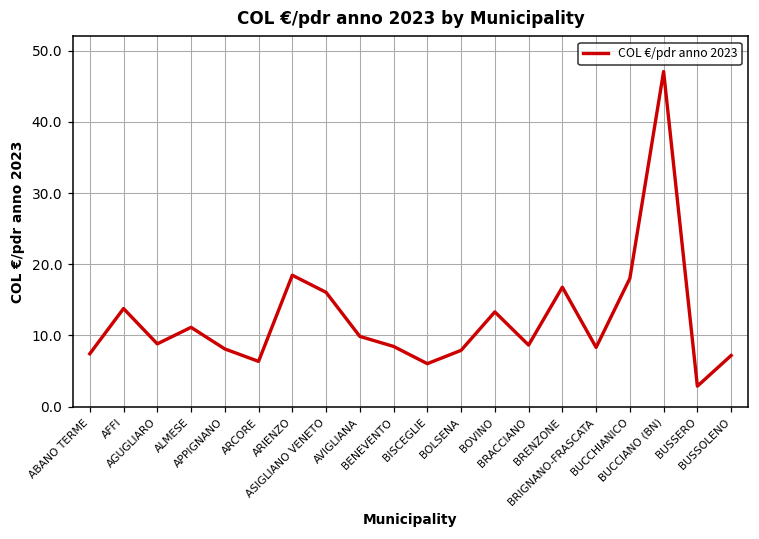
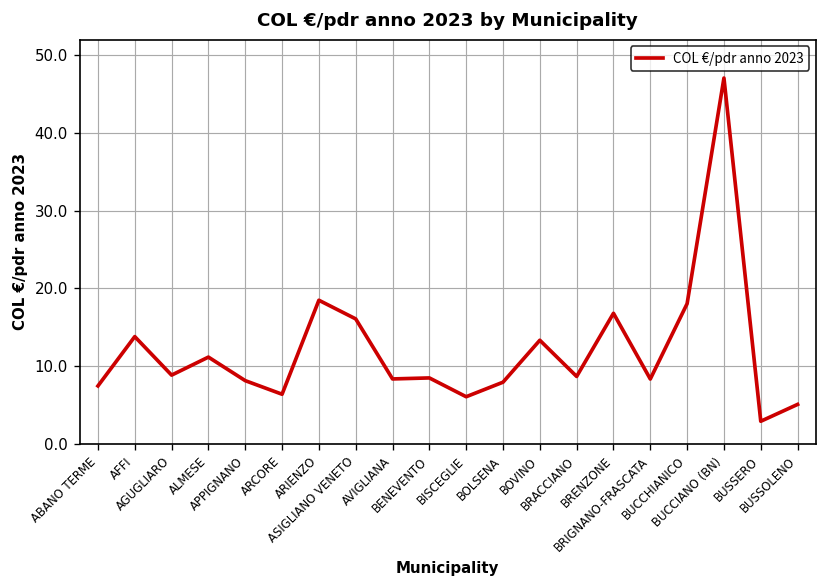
AVIGLIANA: 10 -> 8
BUSSOLENO: 7 -> 5
